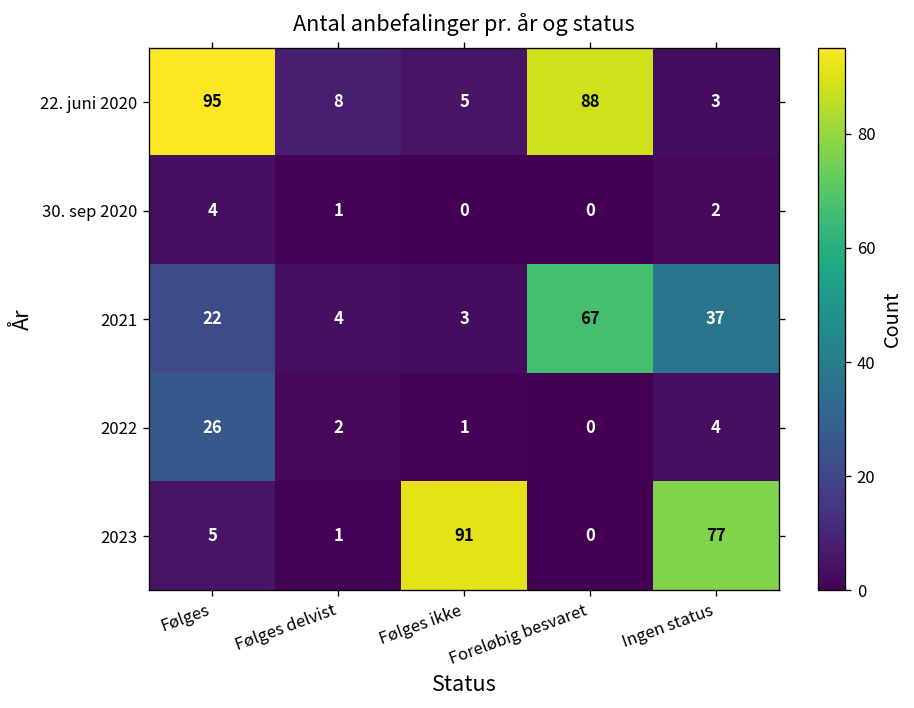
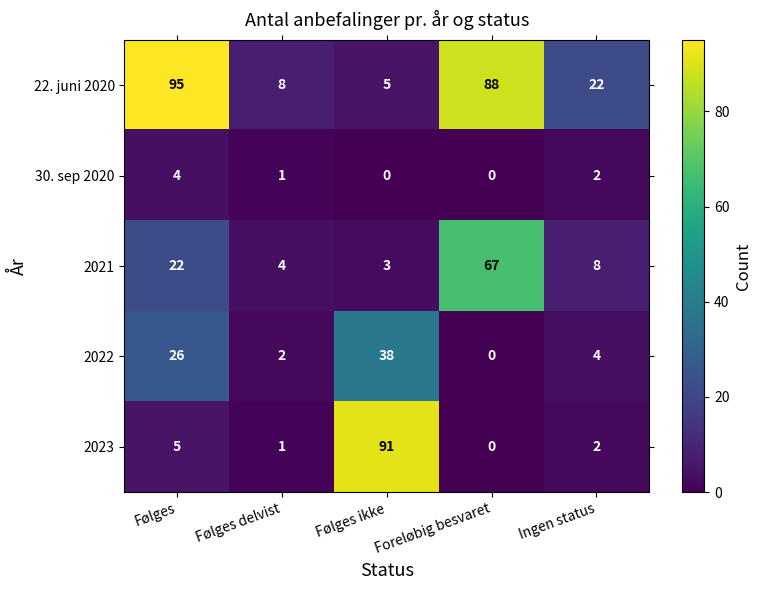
22. juni 2020, Ingen status: 3 -> 22
2021, Ingen status: 37 -> 8
2022, Følges ikke: 1 -> 38
2023, Ingen status: 77 -> 2
